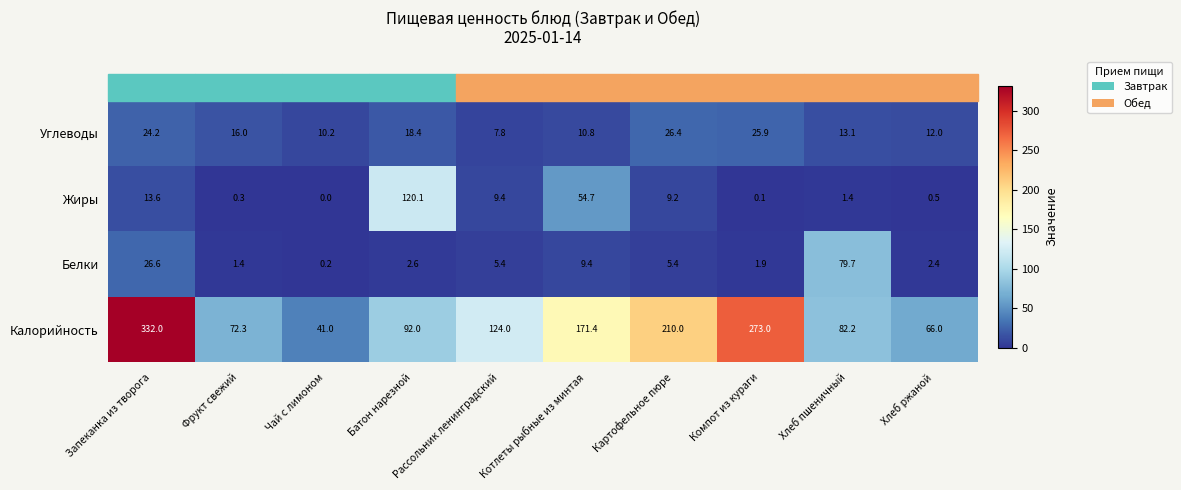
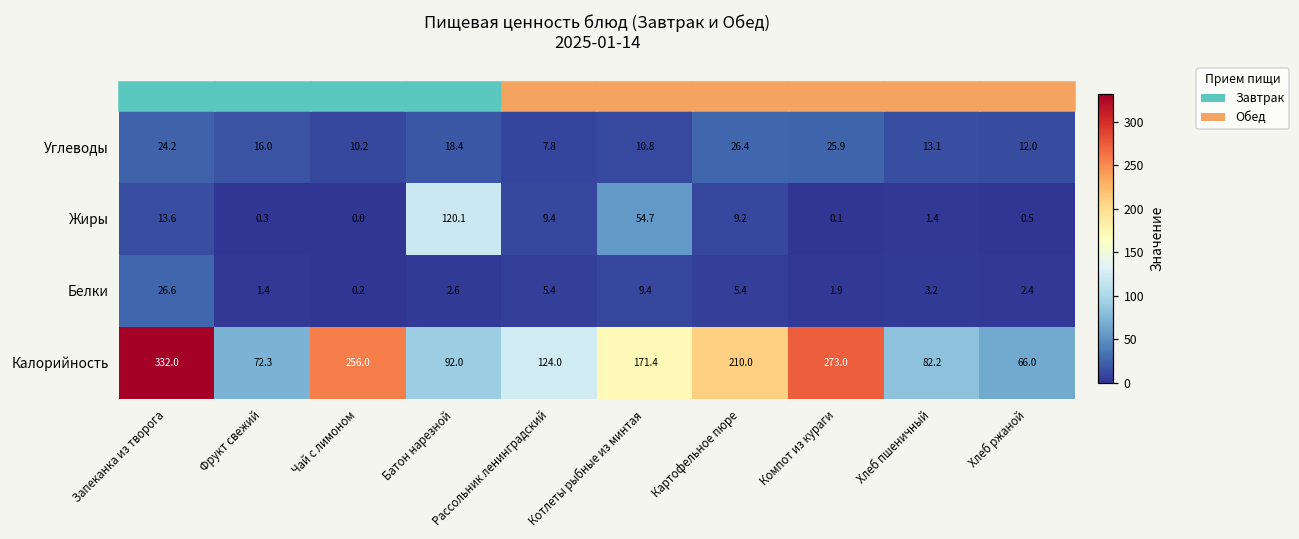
Белки, Хлеб пшеничный: 79.7 -> 3.2
Калорийность, Чай с лимоном: 41.0 -> 256.0
